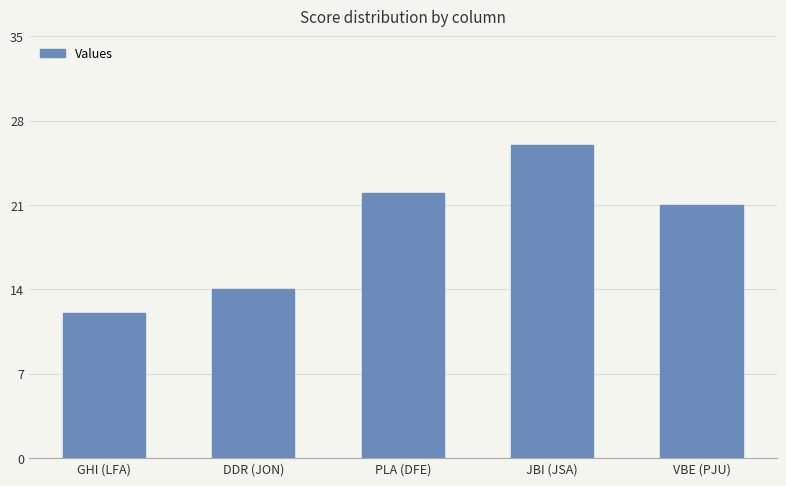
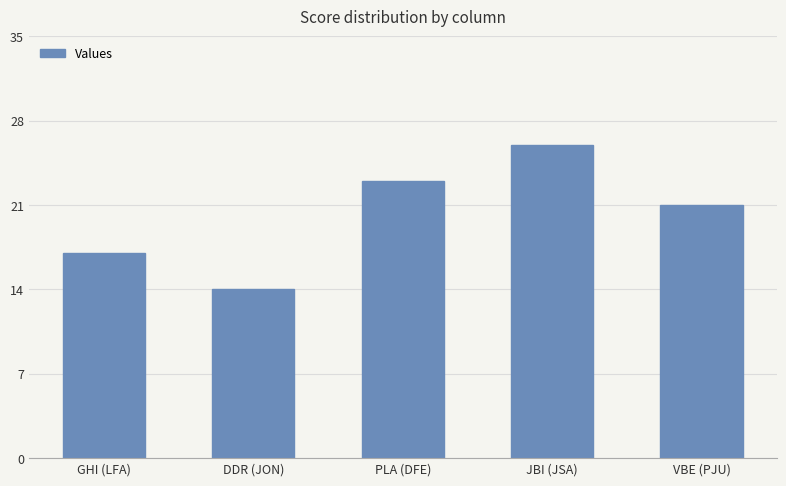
GHI (LFA): 12 -> 17
PLA (DFE): 22 -> 23
